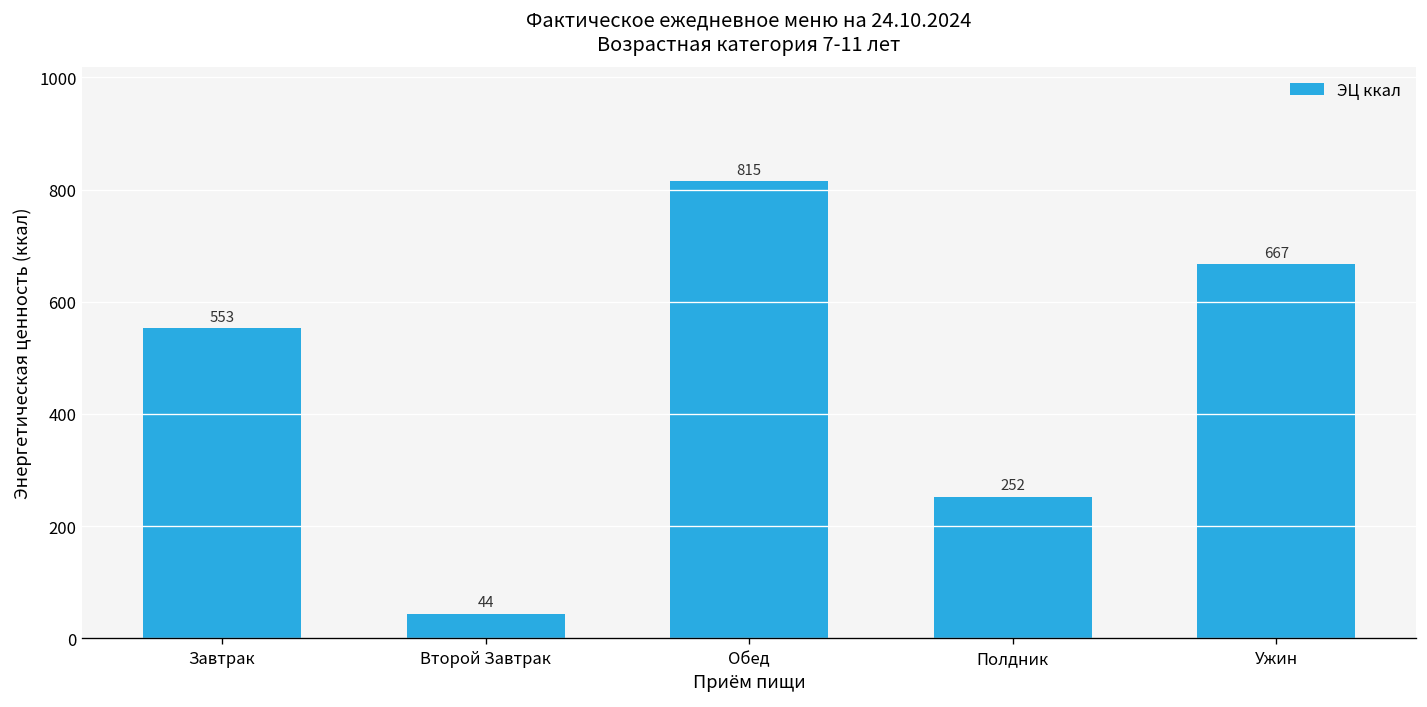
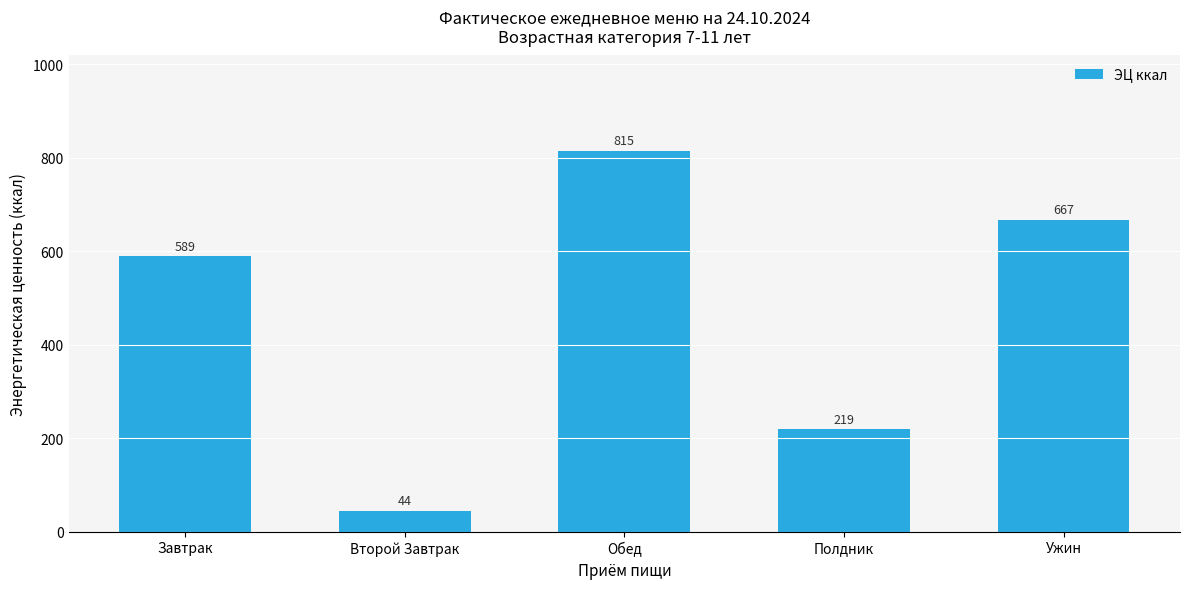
Завтрак: 553 -> 589
Полдник: 252 -> 219
